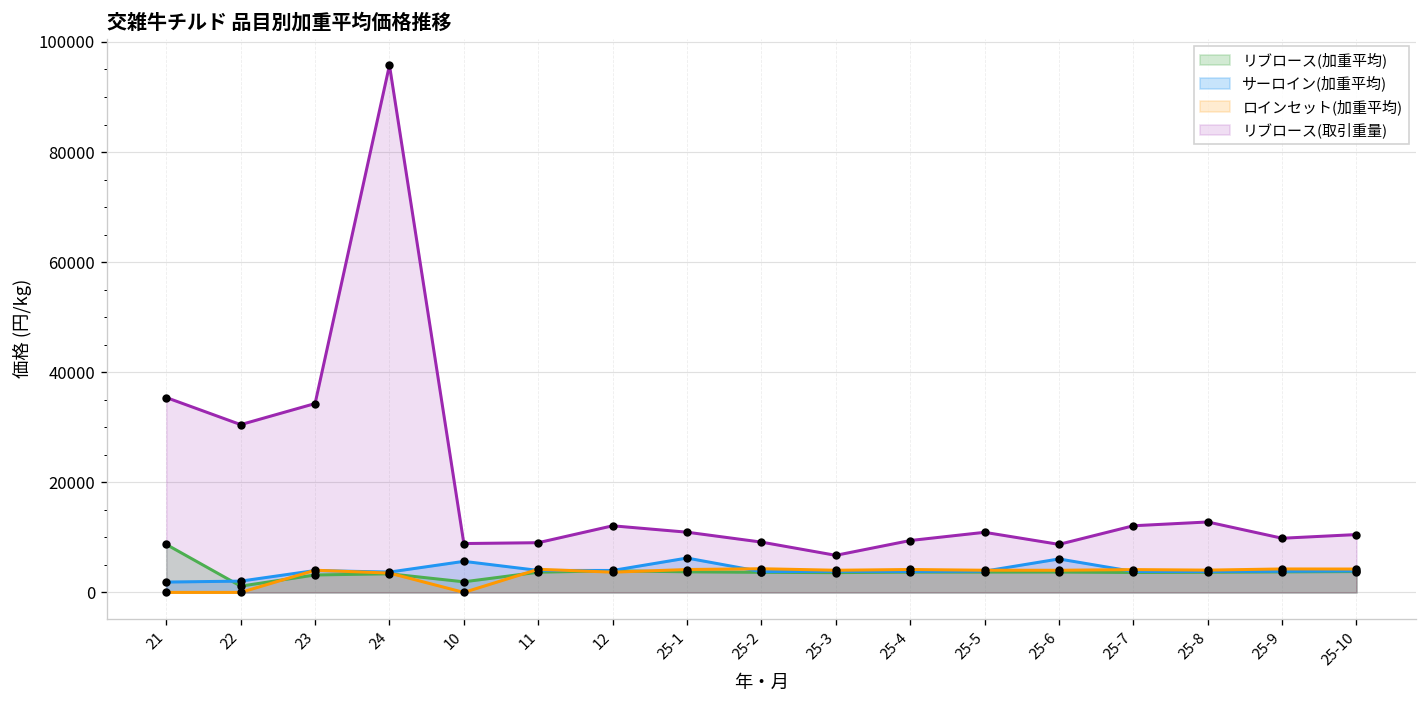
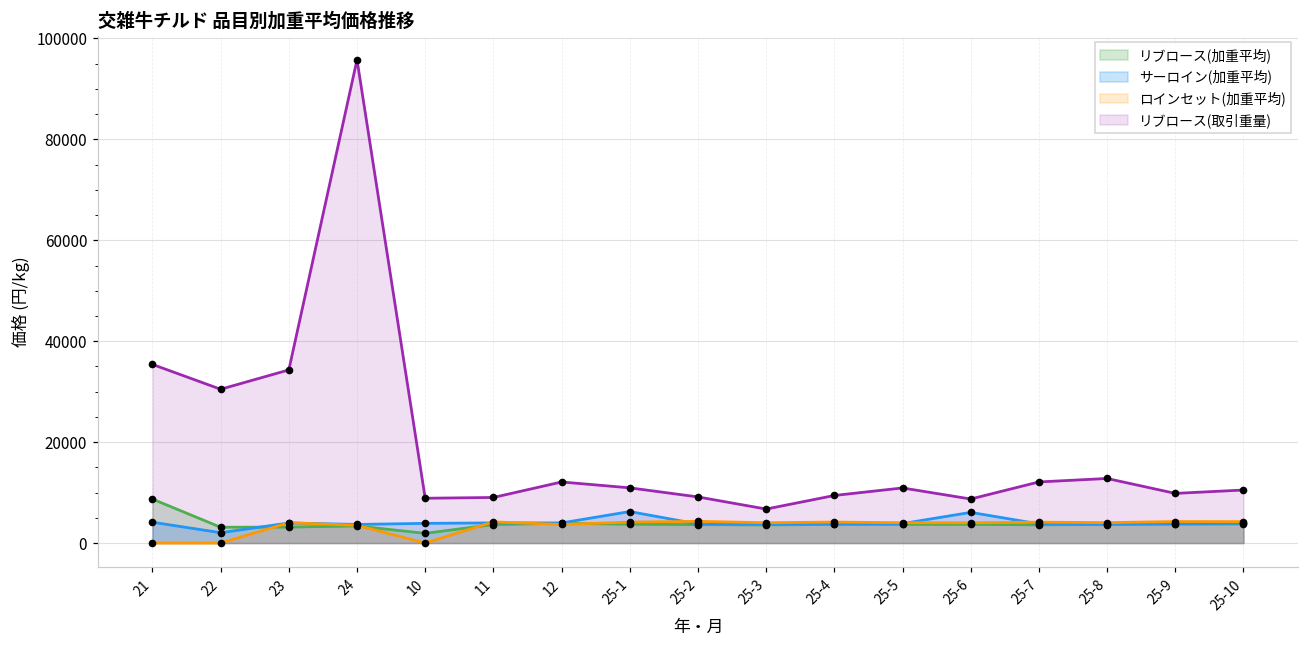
サーロイン(加重平均), 21: 2000 -> 4000
リブロース(加重平均), 22: 1000 -> 3000
サーロイン(加重平均), 10: 6000 -> 4000
